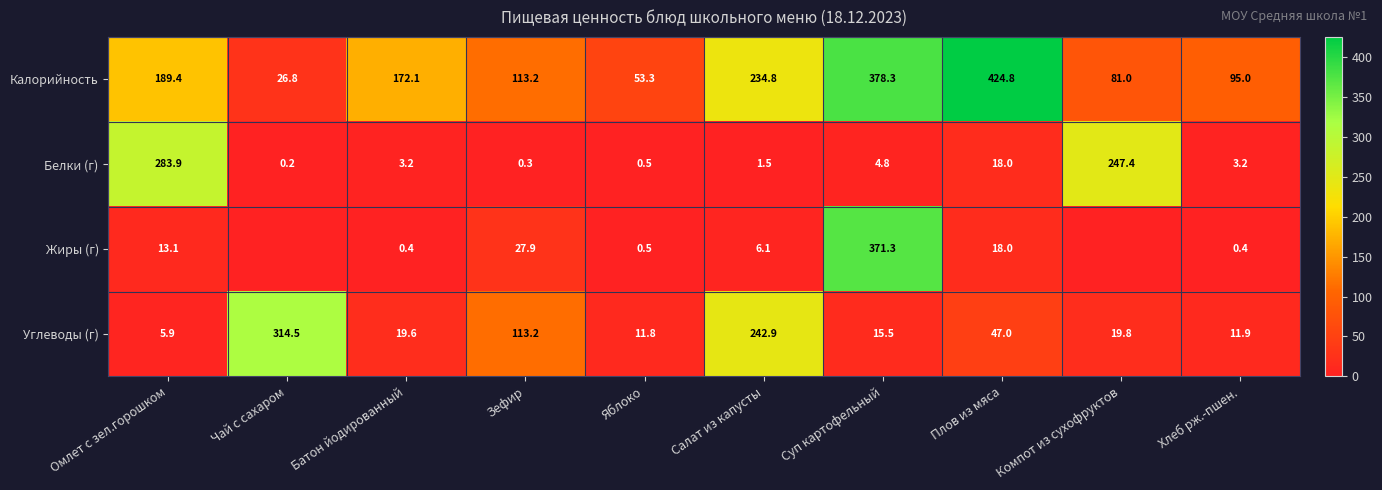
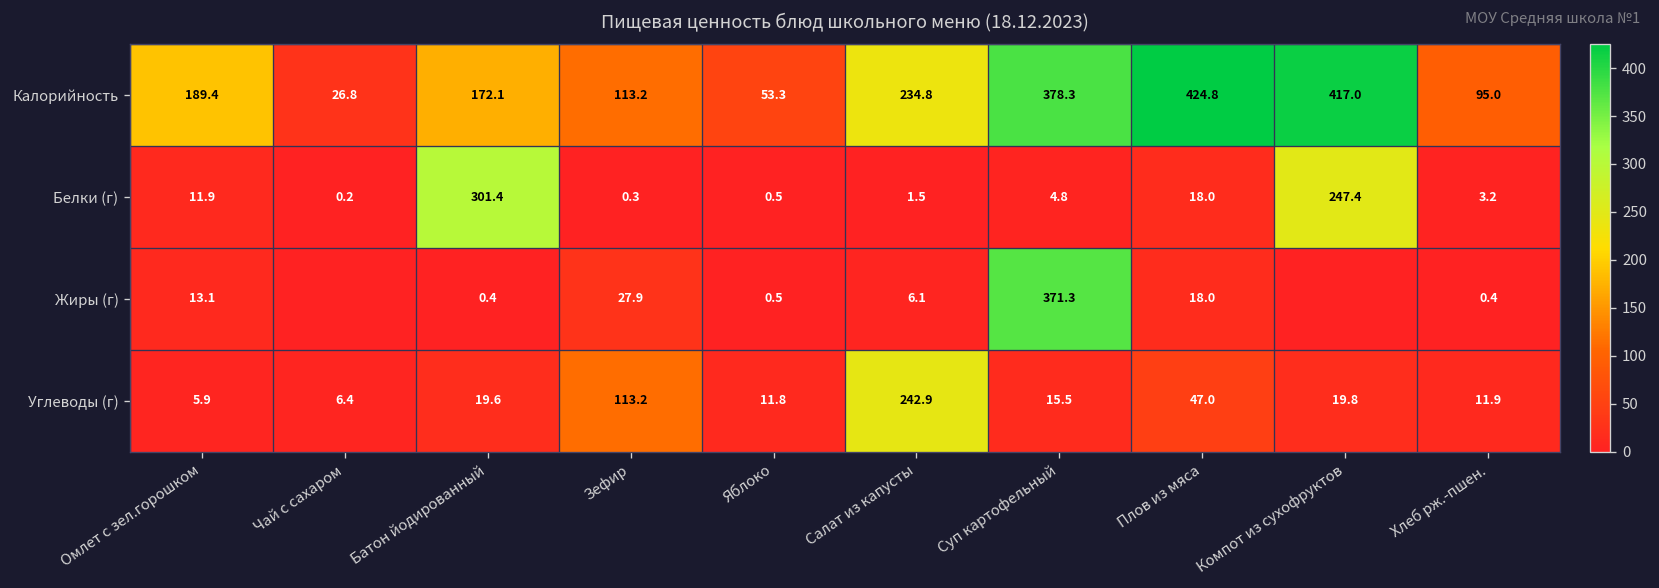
Калорийность, Компот из сухофруктов: 81.0 -> 417.0
Белки (г), Омлет с зел.горошком: 283.9 -> 11.9
Белки (г), Батон йодированный: 3.2 -> 301.4
Углеводы (г), Чай с сахаром: 314.5 -> 6.4
